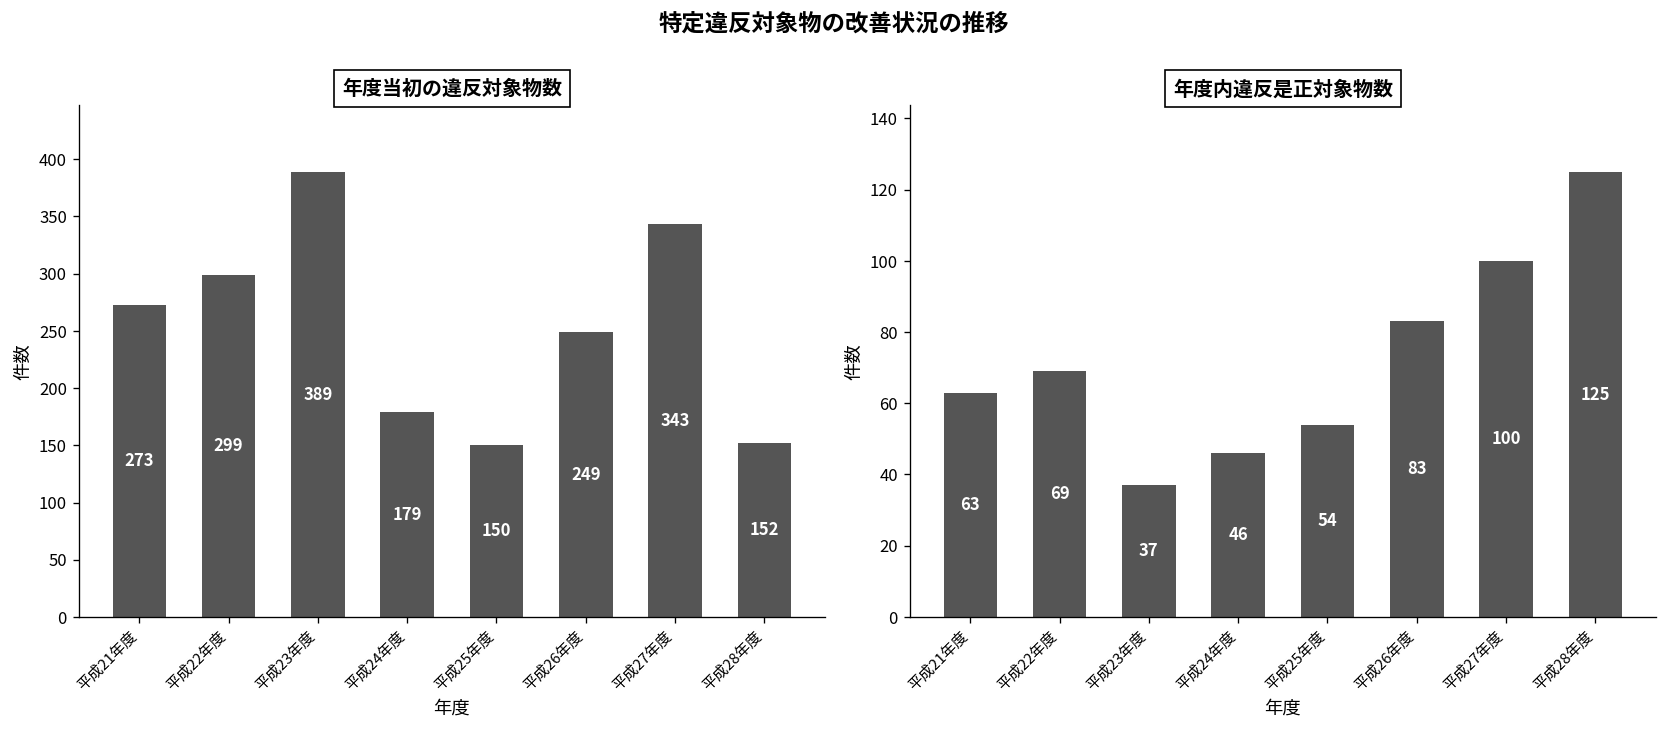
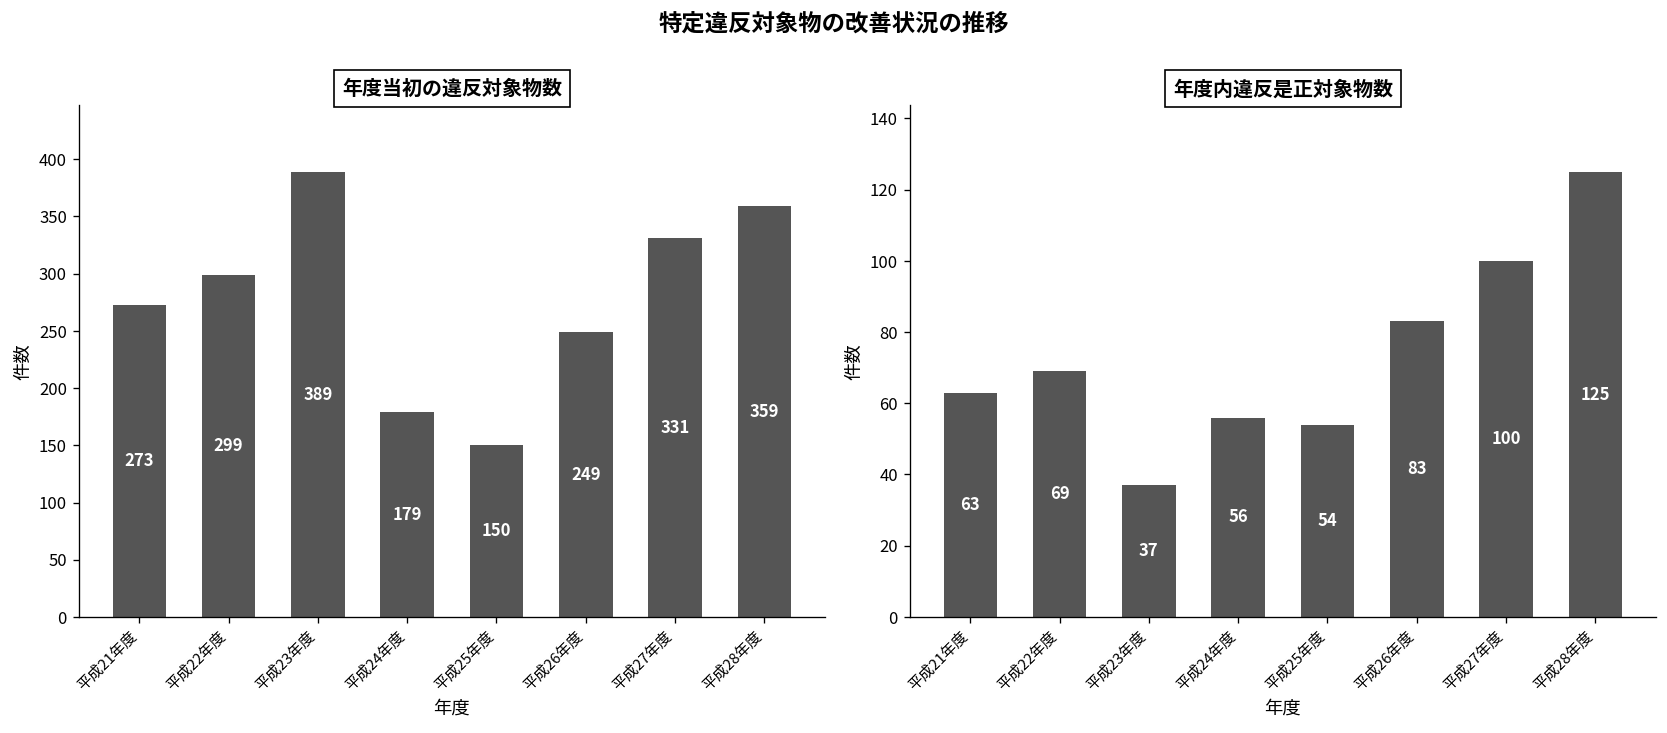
年度当初の違反対象物数, 平成27年度: 343 -> 331
年度当初の違反対象物数, 平成28年度: 152 -> 359
年度内違反是正対象物数, 平成24年度: 46 -> 56
